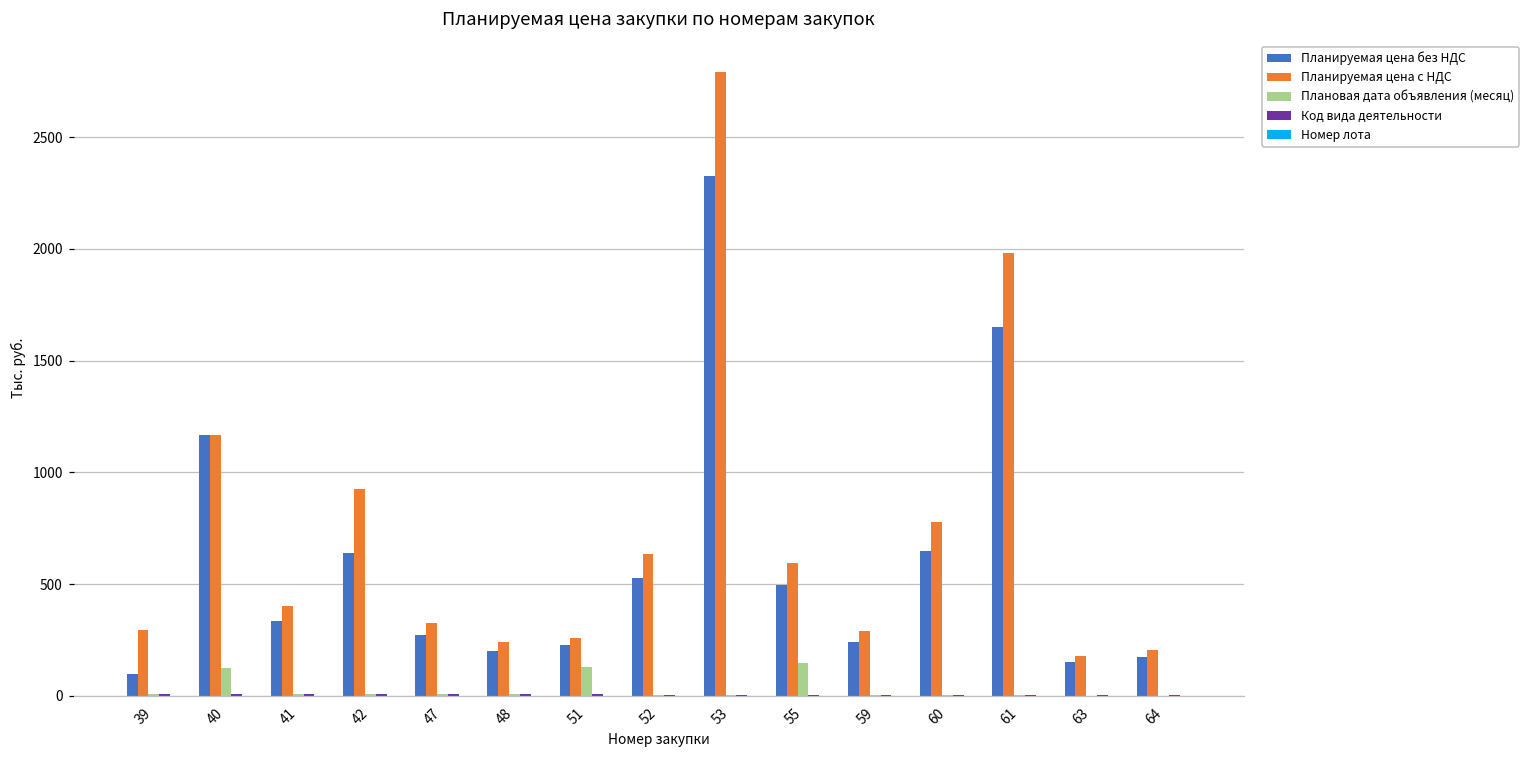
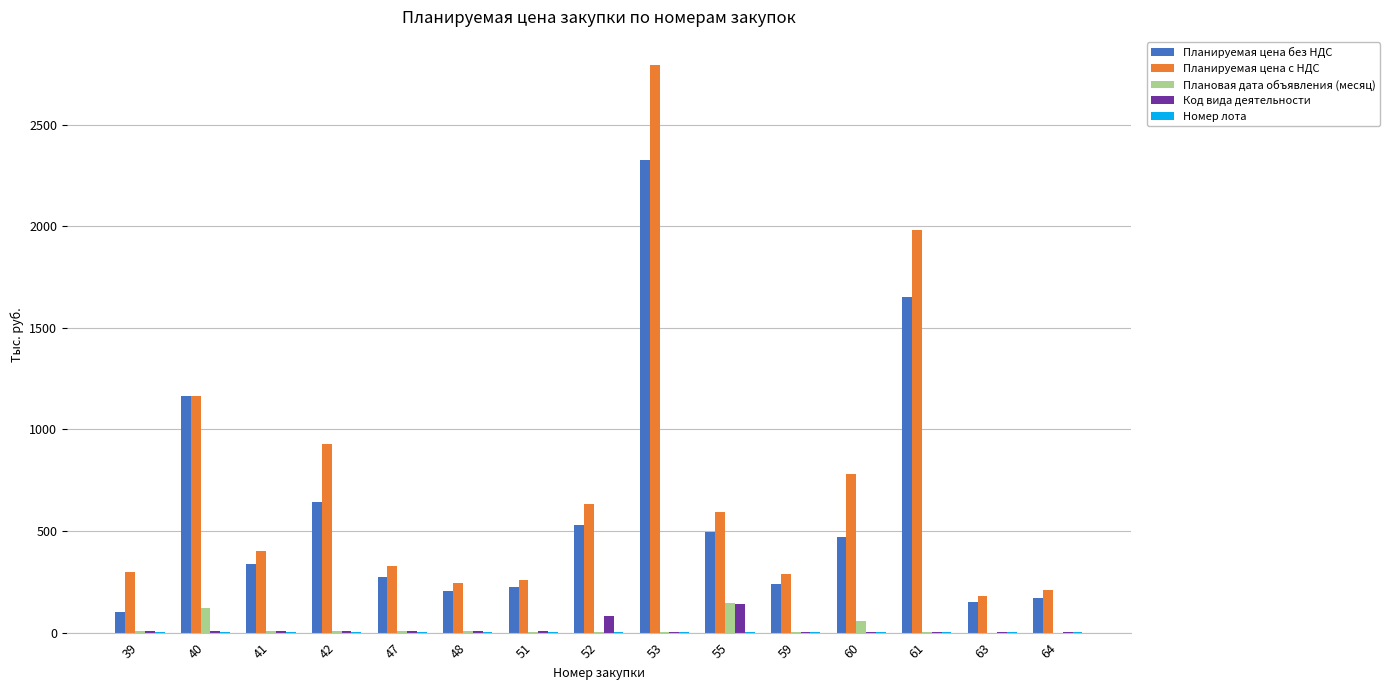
Плановая дата объявления (месяц), 51: 130 -> 0
Код вида деятельности, 52: 0 -> 80
Код вида деятельности, 55: 0 -> 140
Планируемая цена без НДС, 60: 650 -> 470
Плановая дата объявления (месяц), 60: 0 -> 60
